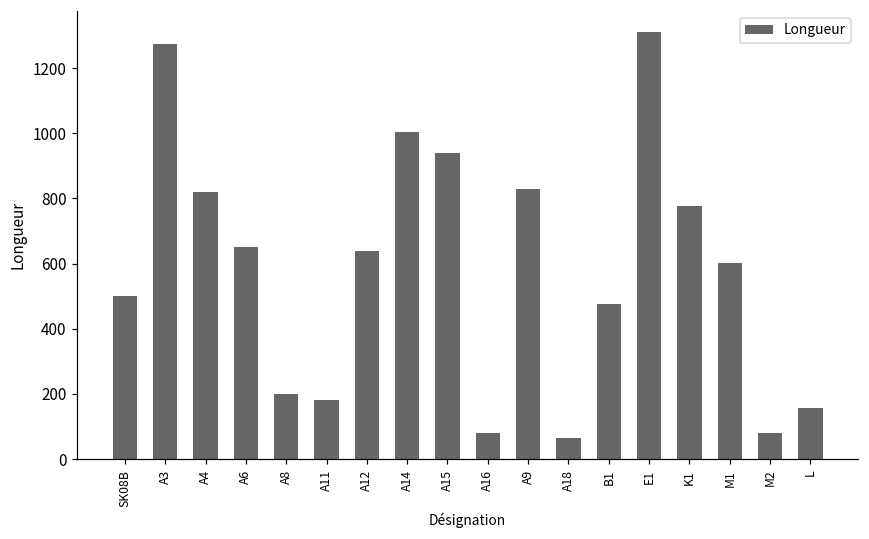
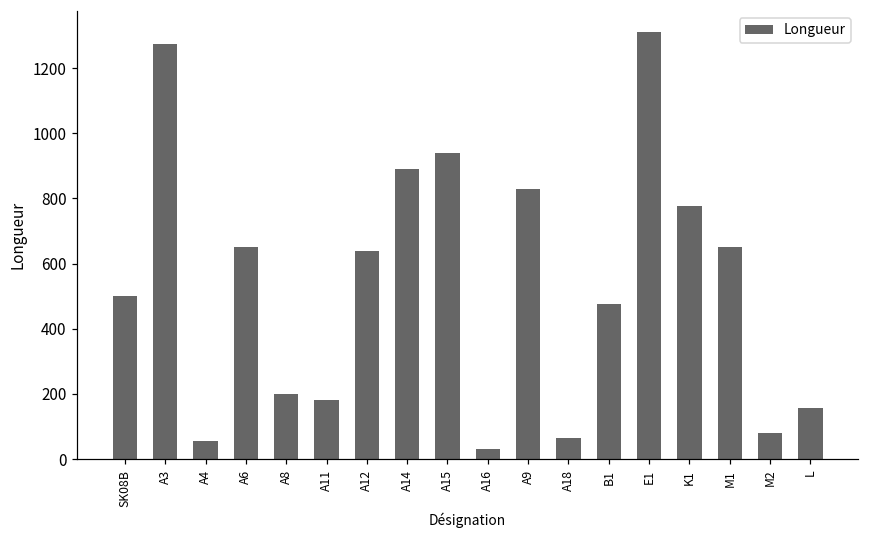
A4: 820 -> 60
A14: 1010 -> 890
A16: 80 -> 30
M1: 600 -> 650
